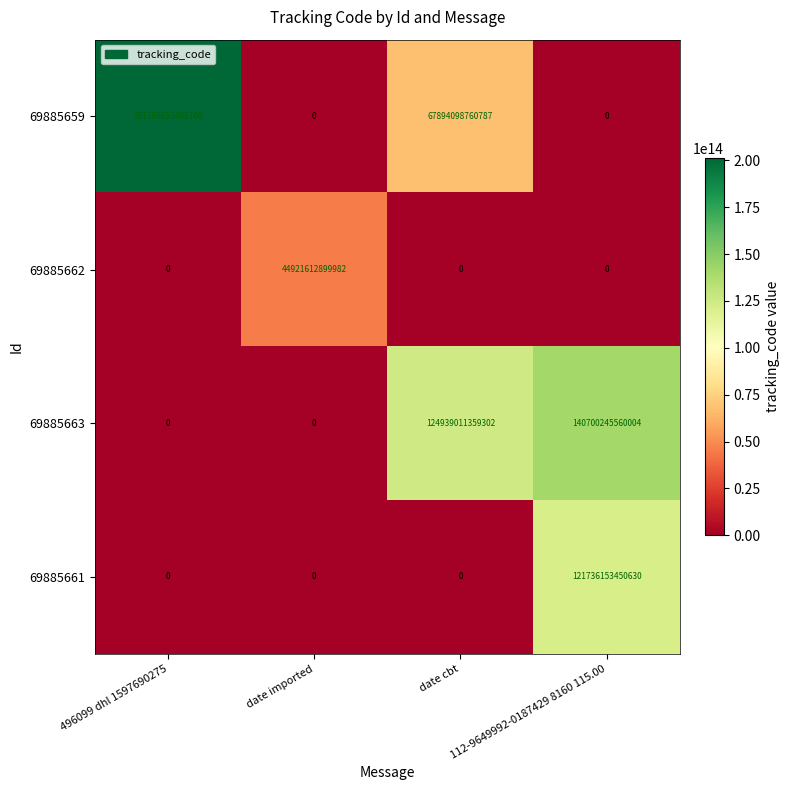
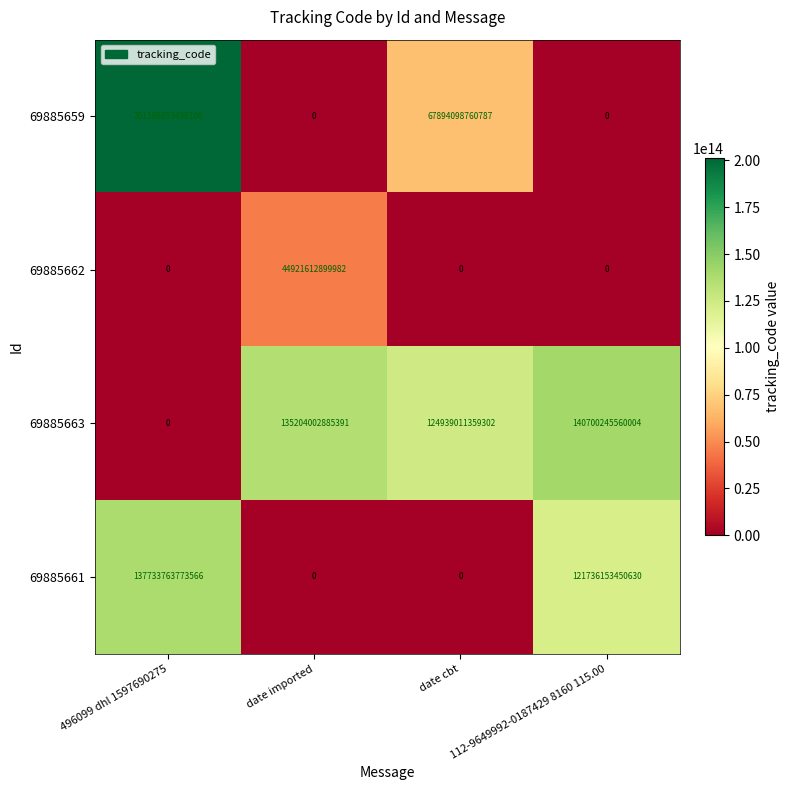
69885663, date imported: 0 -> 135204002885391
69885661, 496099 dhl 1597690275: 0 -> 137733763773566
